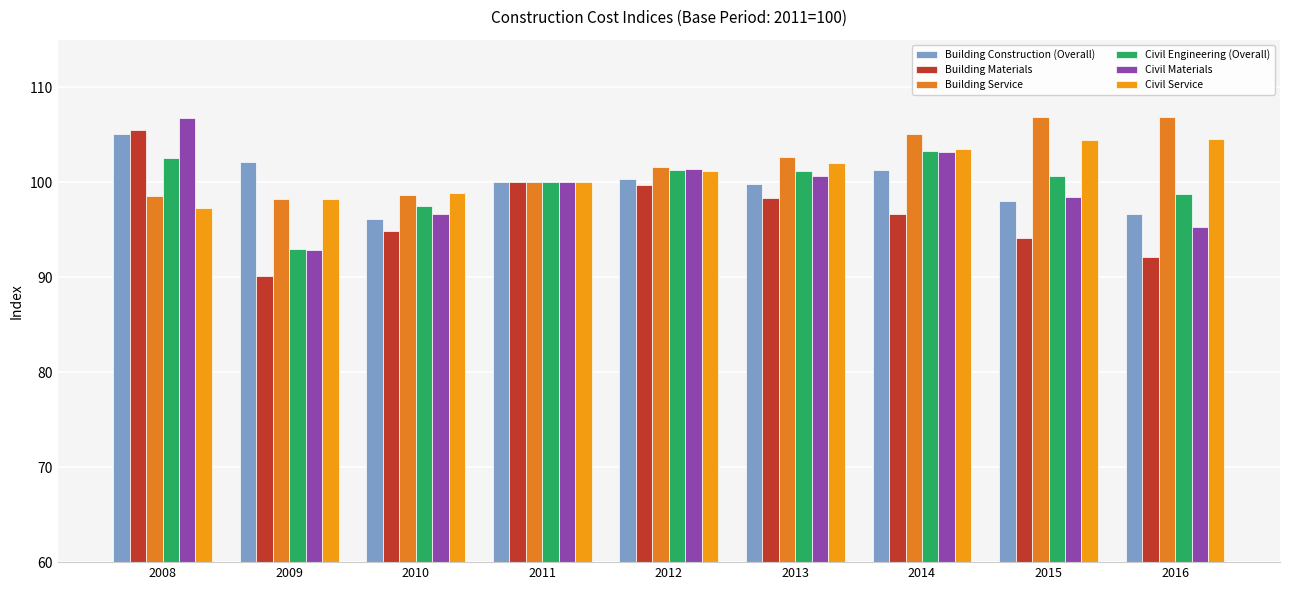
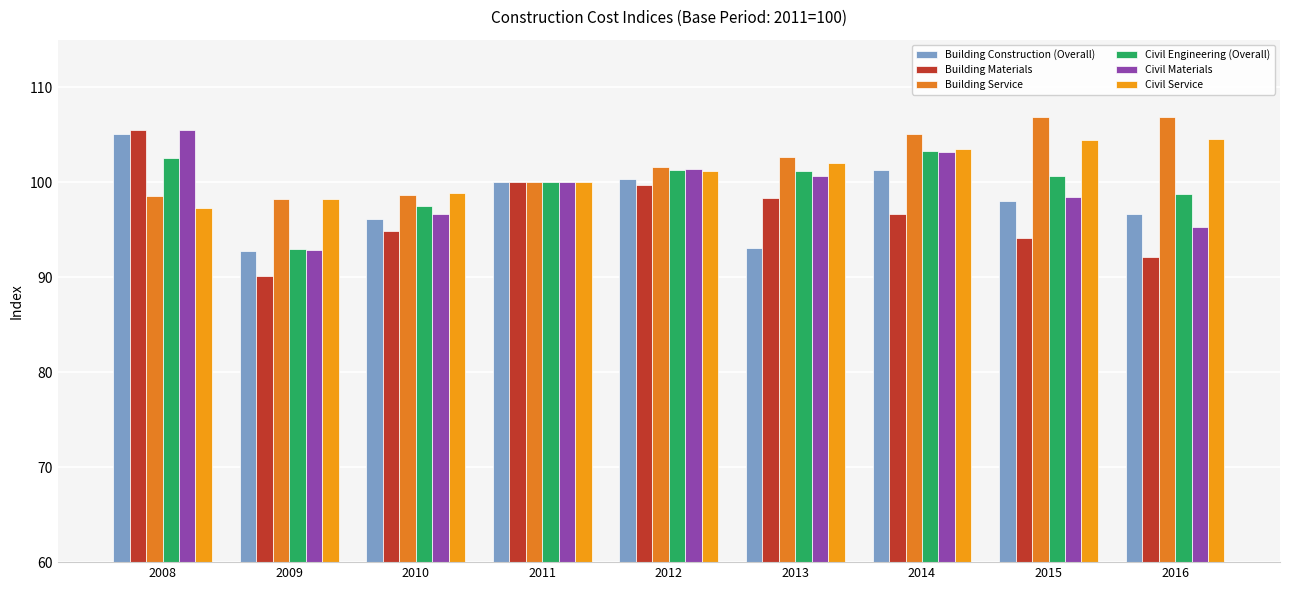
Civil Materials, 2008: 107 -> 106
Building Construction (Overall), 2009: 102 -> 93
Building Construction (Overall), 2013: 100 -> 93
